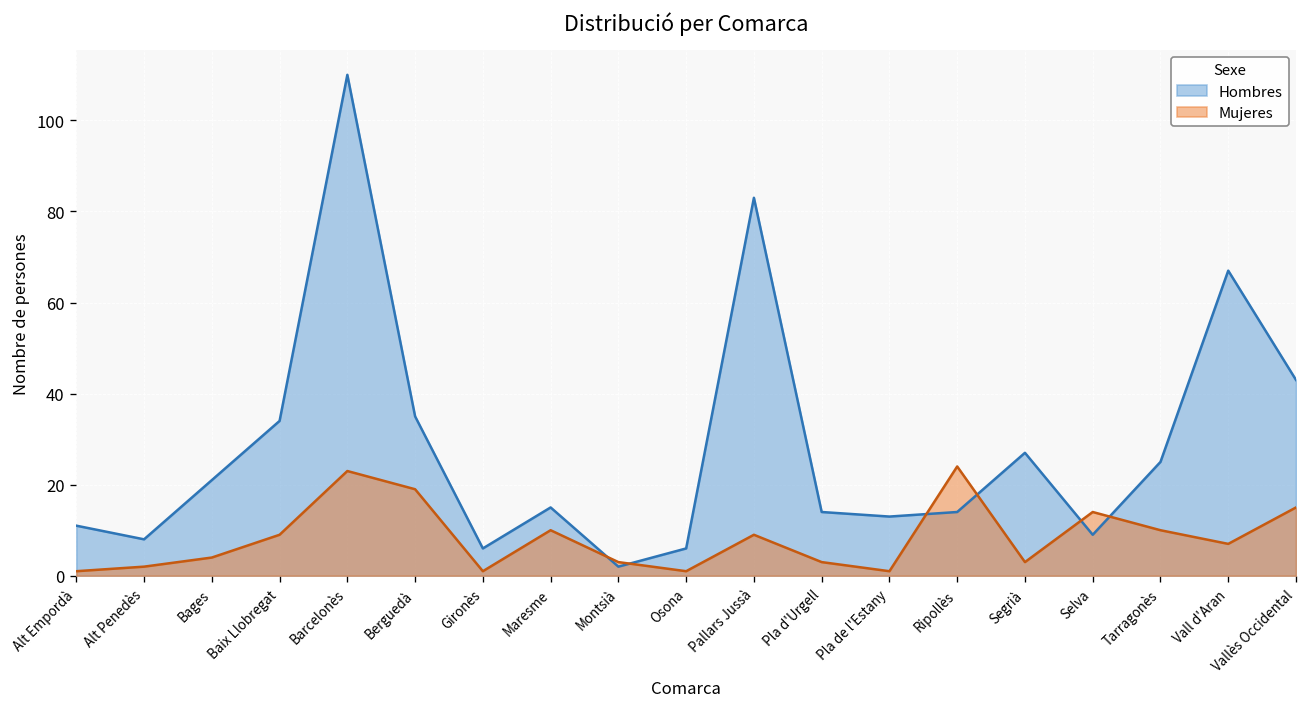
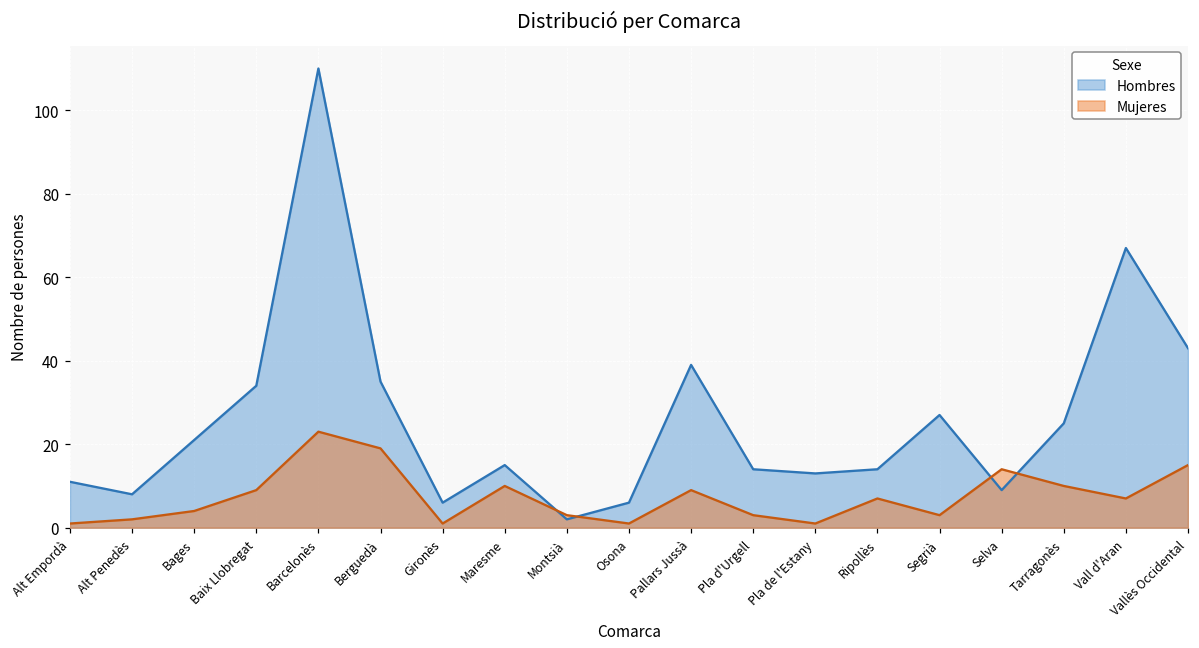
Hombres, Pallars Jussà: 83 -> 39
Mujeres, Ripollès: 24 -> 7
